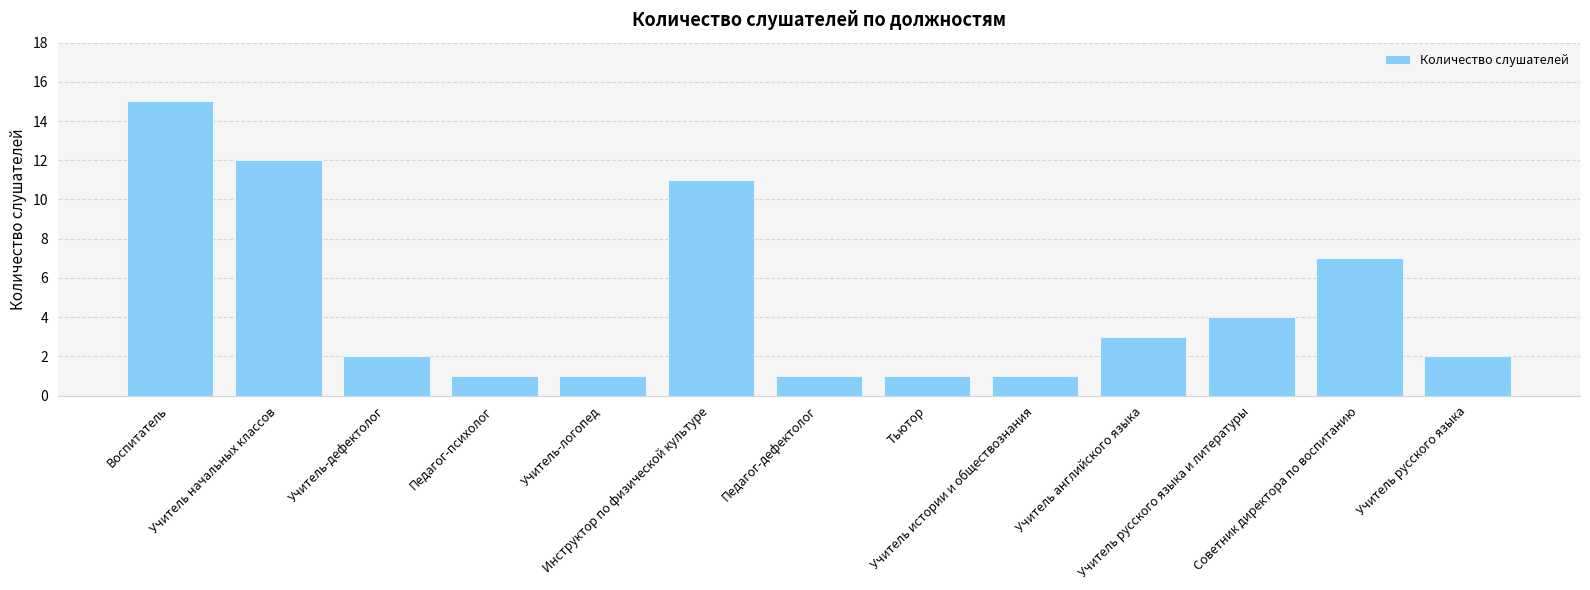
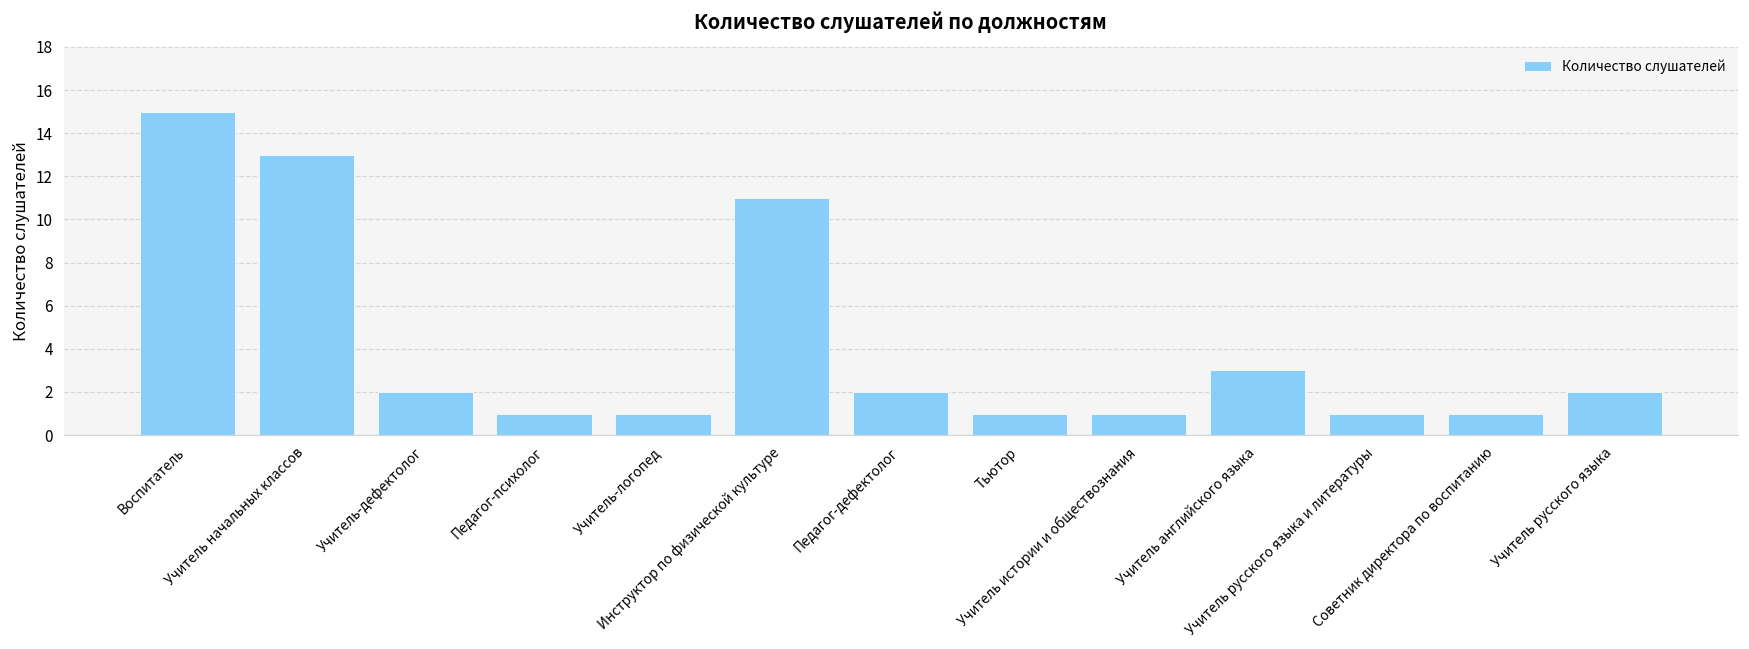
Учитель начальных классов: 12 -> 13
Педагог-дефектолог: 1 -> 2
Учитель русского языка и литературы: 4 -> 1
Советник директора по воспитанию: 7 -> 1
